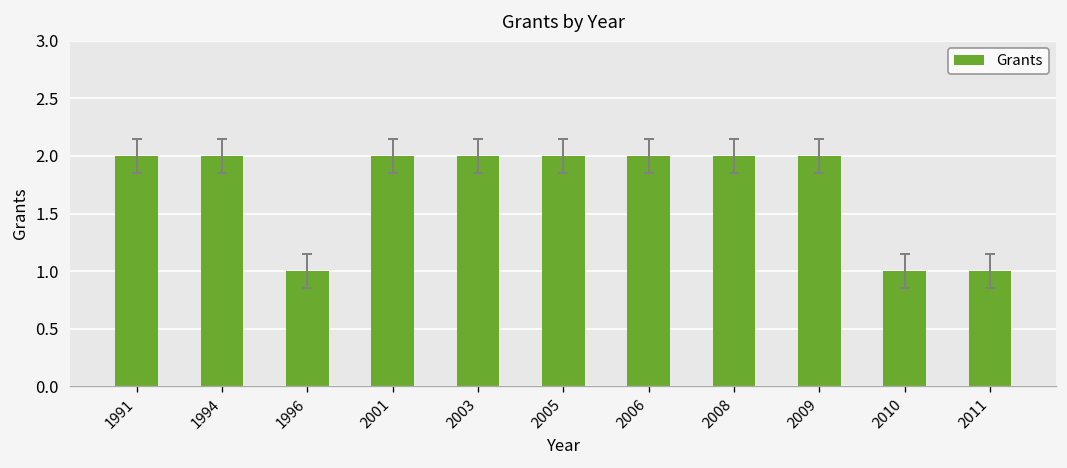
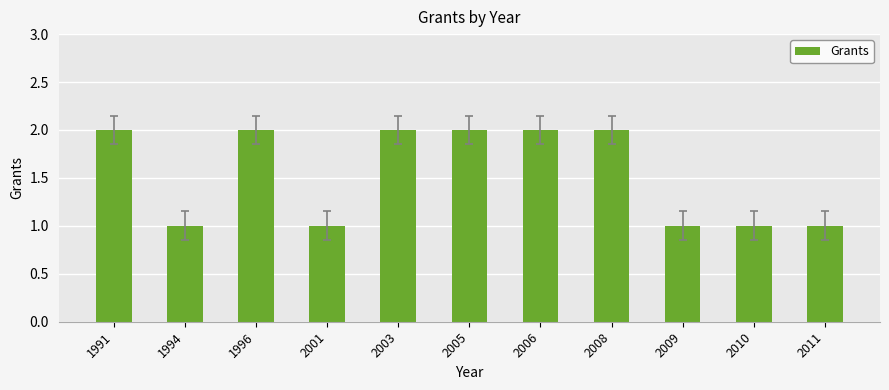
Grants, 1994: 2 -> 1
Grants, 1996: 1 -> 2
Grants, 2001: 2 -> 1
Grants, 2009: 2 -> 1
